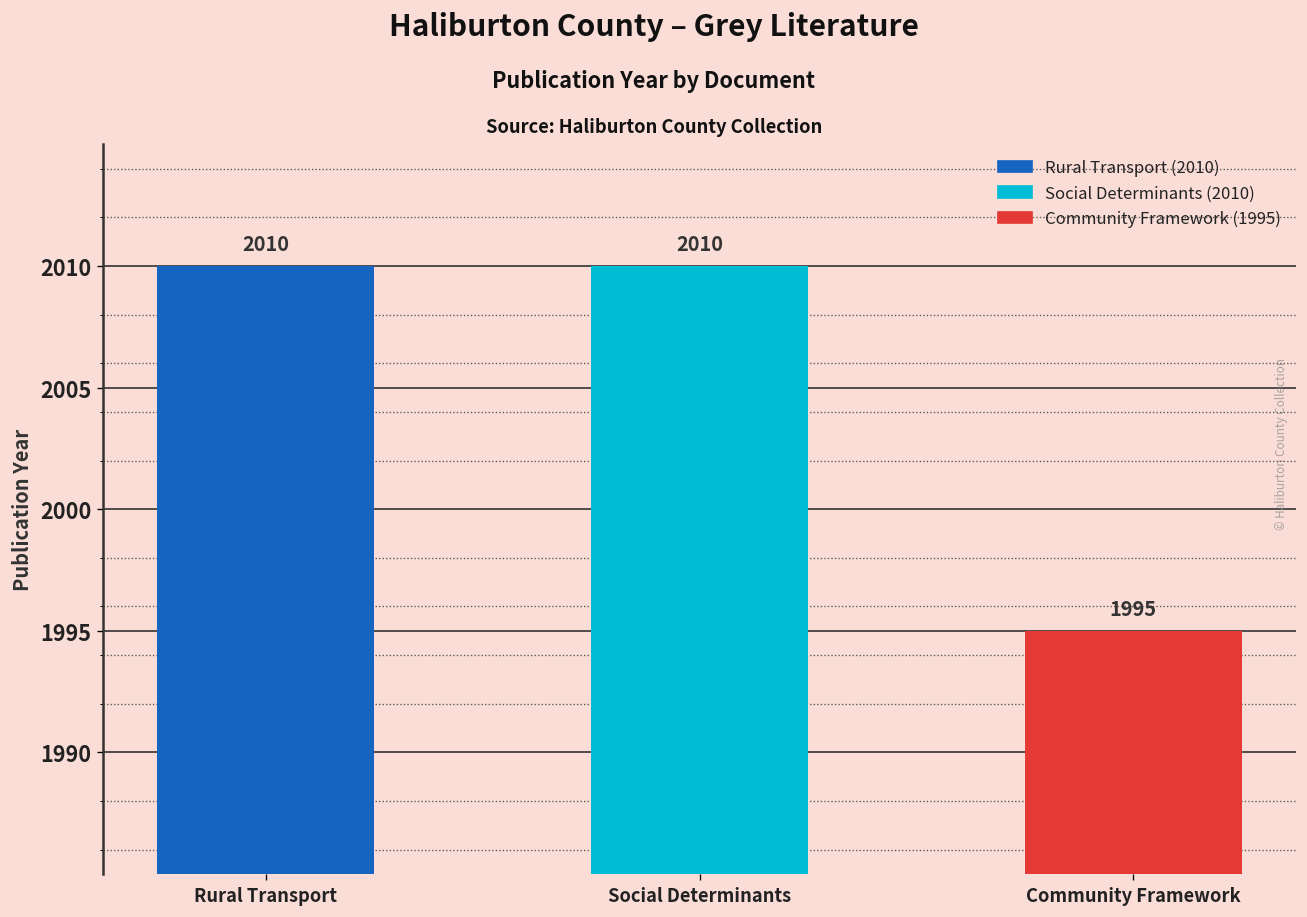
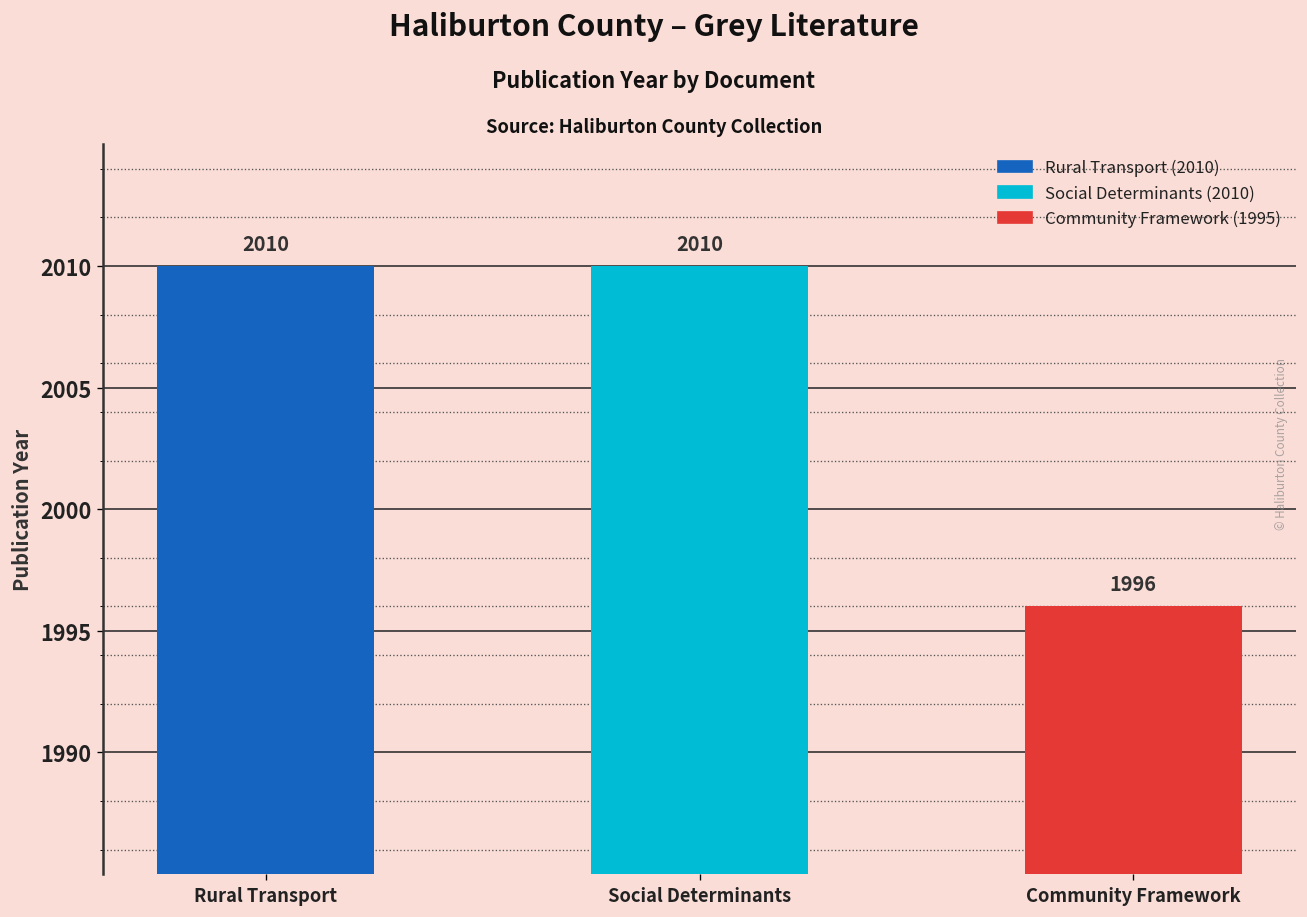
Community Framework: 1995 -> 1996
